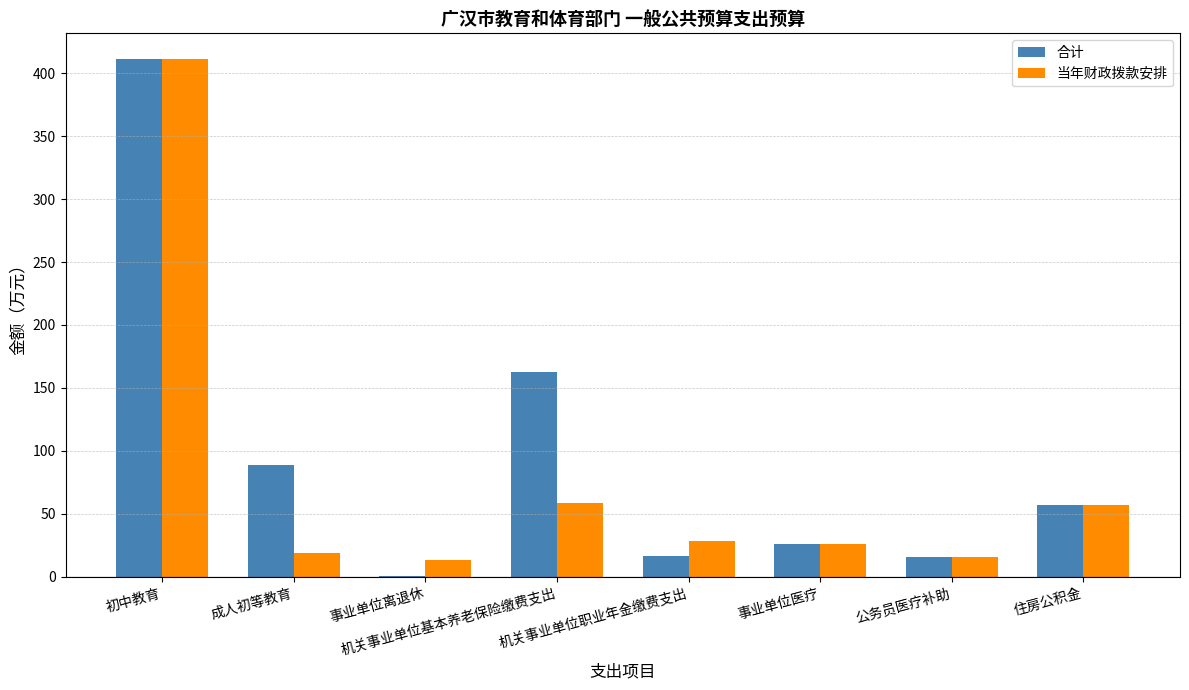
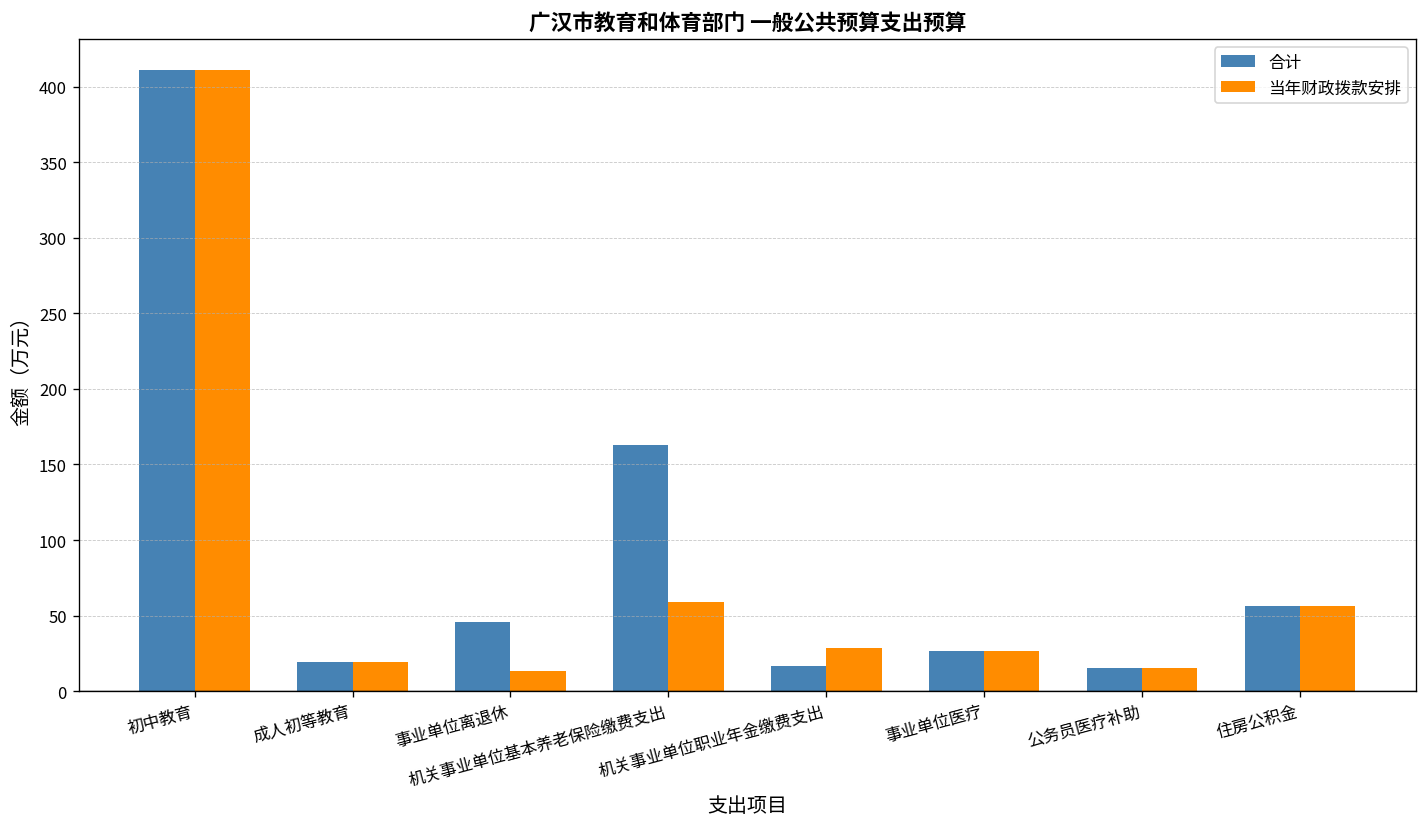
合计, 成人初等教育: 89 -> 19
合计, 事业单位离退休: 0 -> 46
